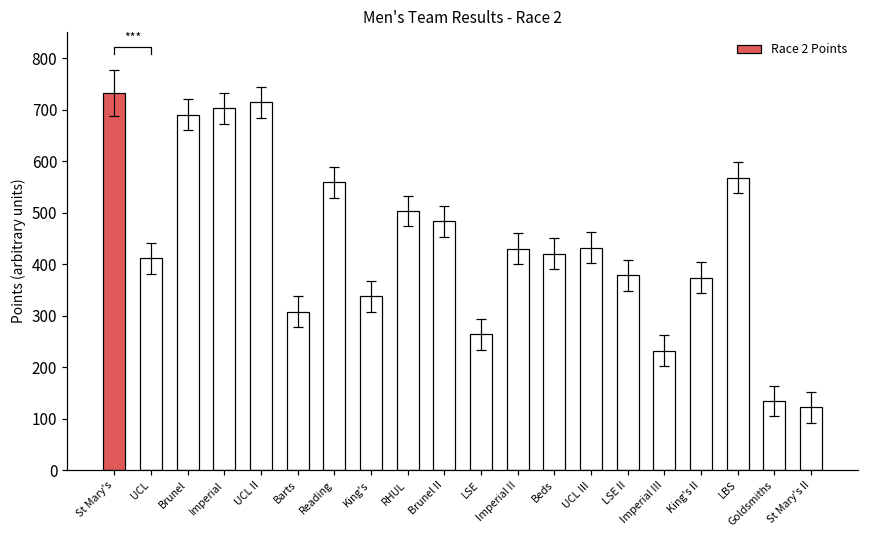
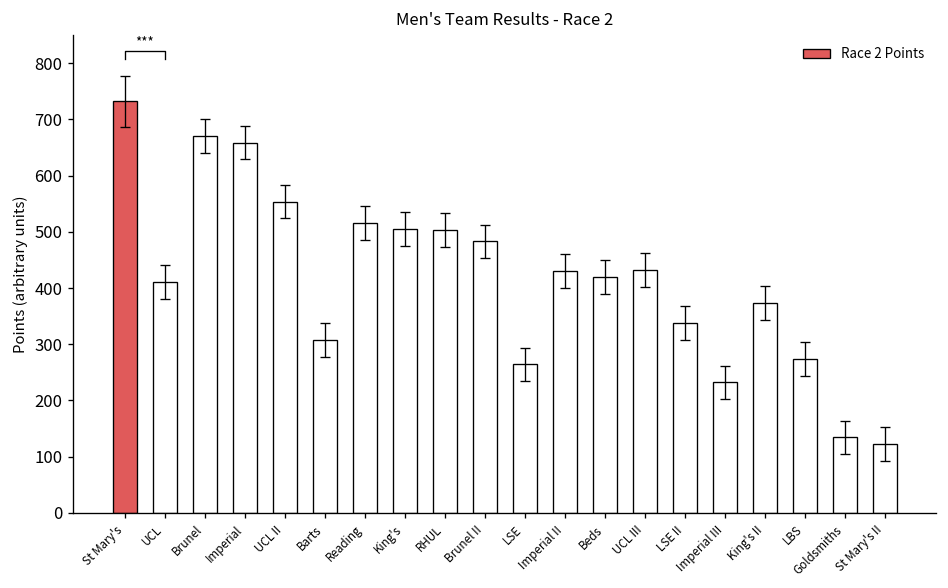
Race 2 Points, Brunel: 690 -> 670
Race 2 Points, Imperial: 700 -> 660
Race 2 Points, UCL II: 710 -> 550
Race 2 Points, Reading: 560 -> 520
Race 2 Points, King's: 340 -> 510
Race 2 Points, LSE II: 380 -> 340
Race 2 Points, LBS: 570 -> 270
